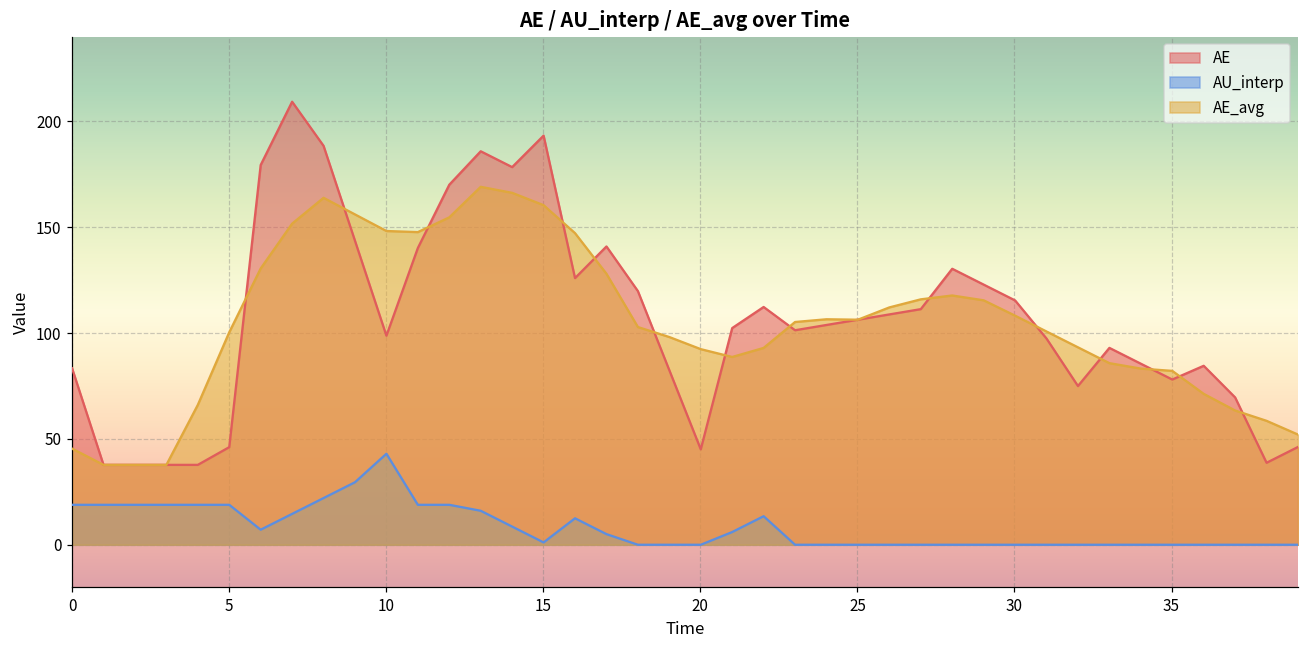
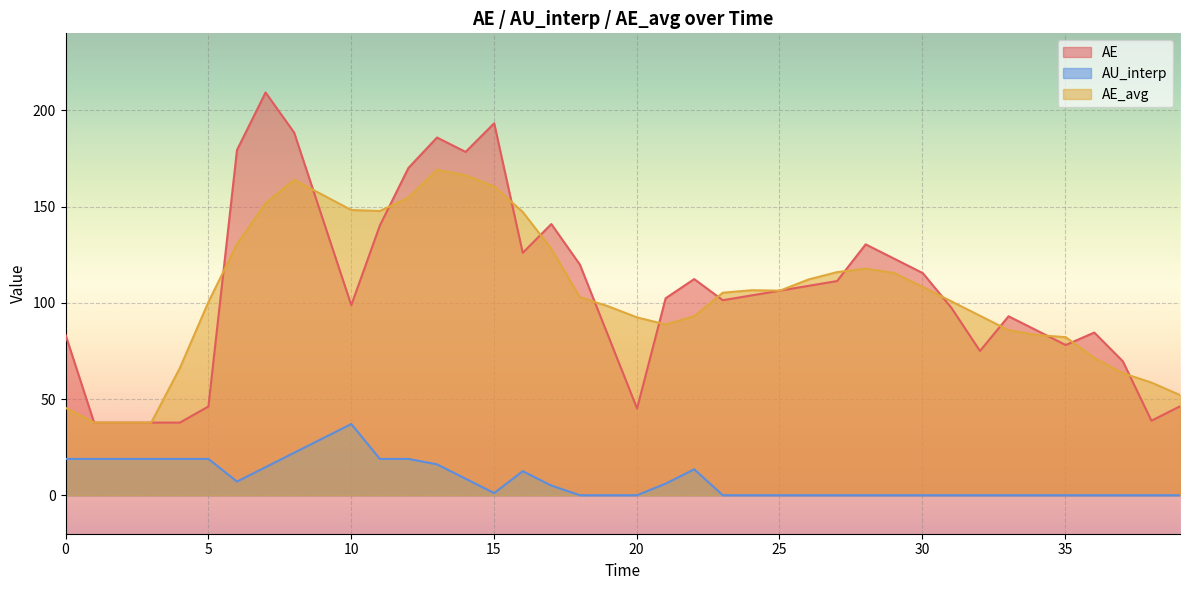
AU_interp, 10: 43 -> 37
